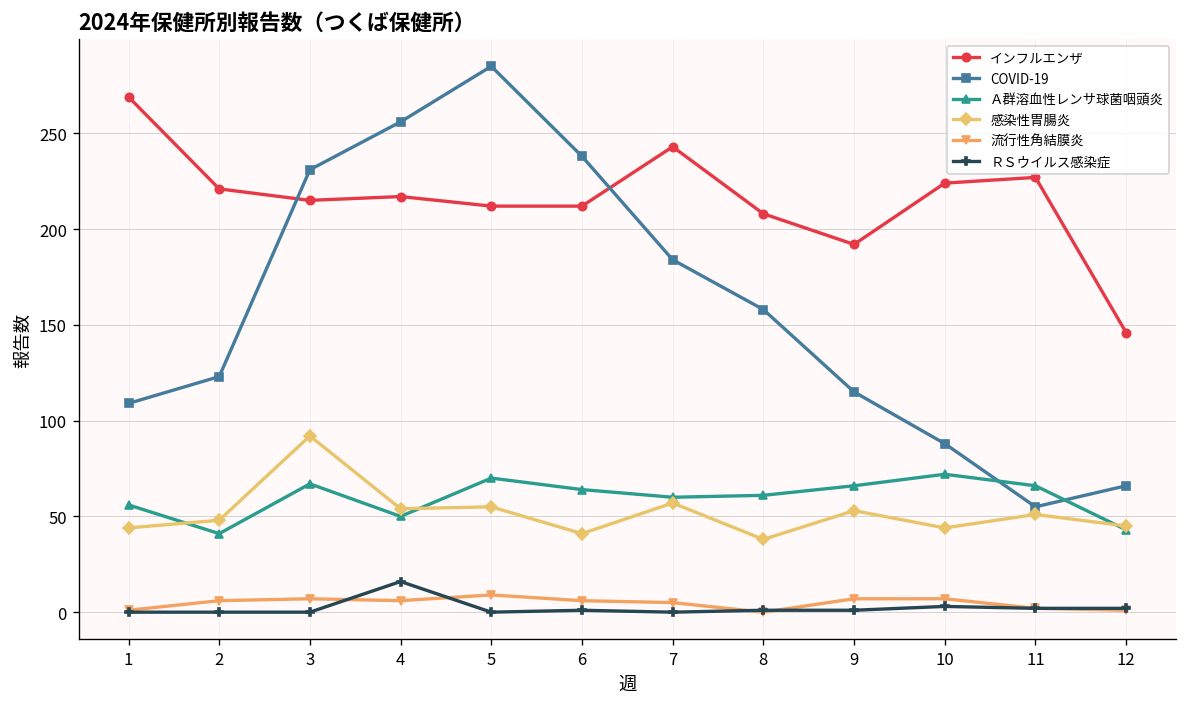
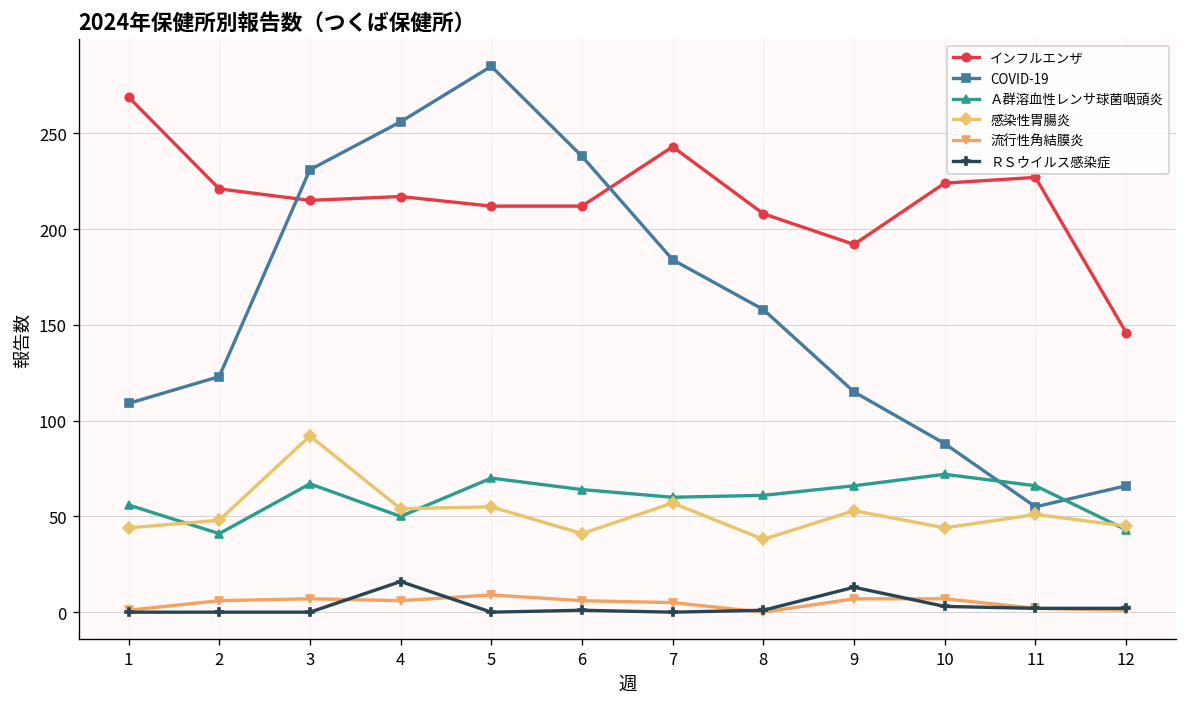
ＲＳウイルス感染症, 9: 1 -> 13
